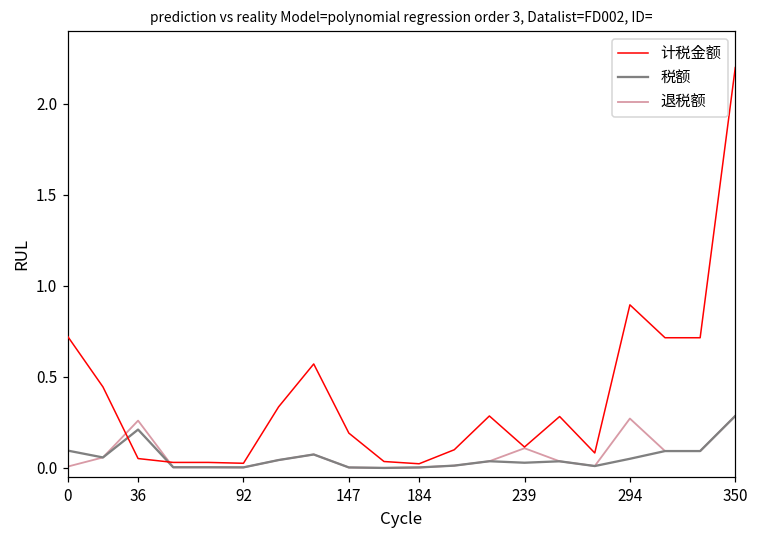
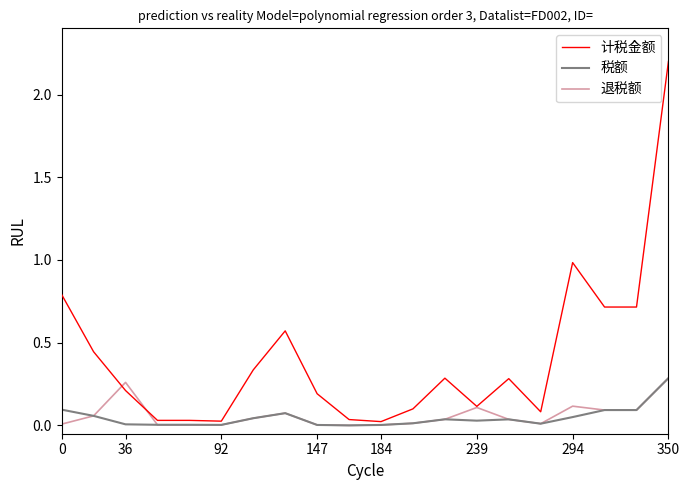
计税金额, 0: 0.72 -> 0.79
计税金额, 36: 0.05 -> 0.21
税额, 36: 0.21 -> 0.01
计税金额, 294: 0.90 -> 0.98
退税额, 294: 0.27 -> 0.12
